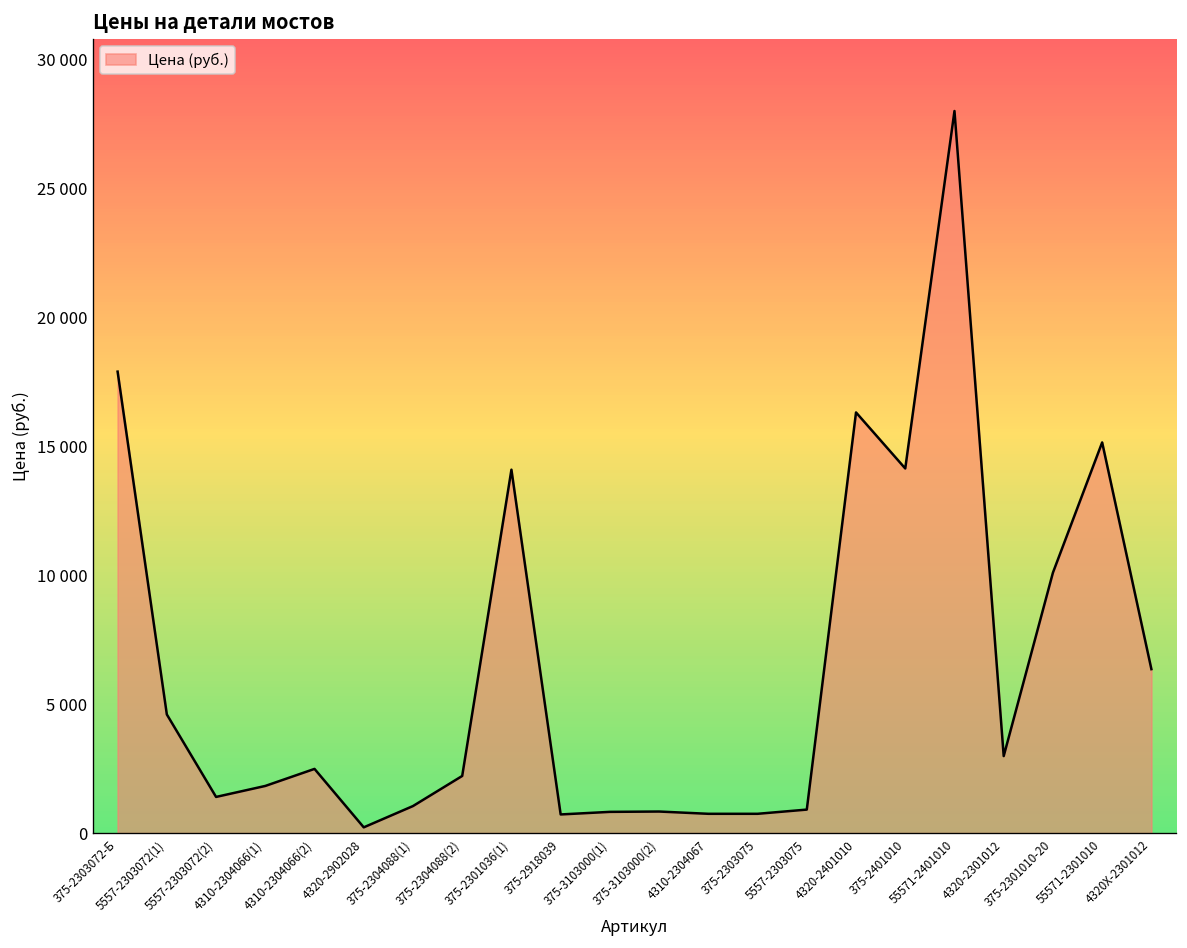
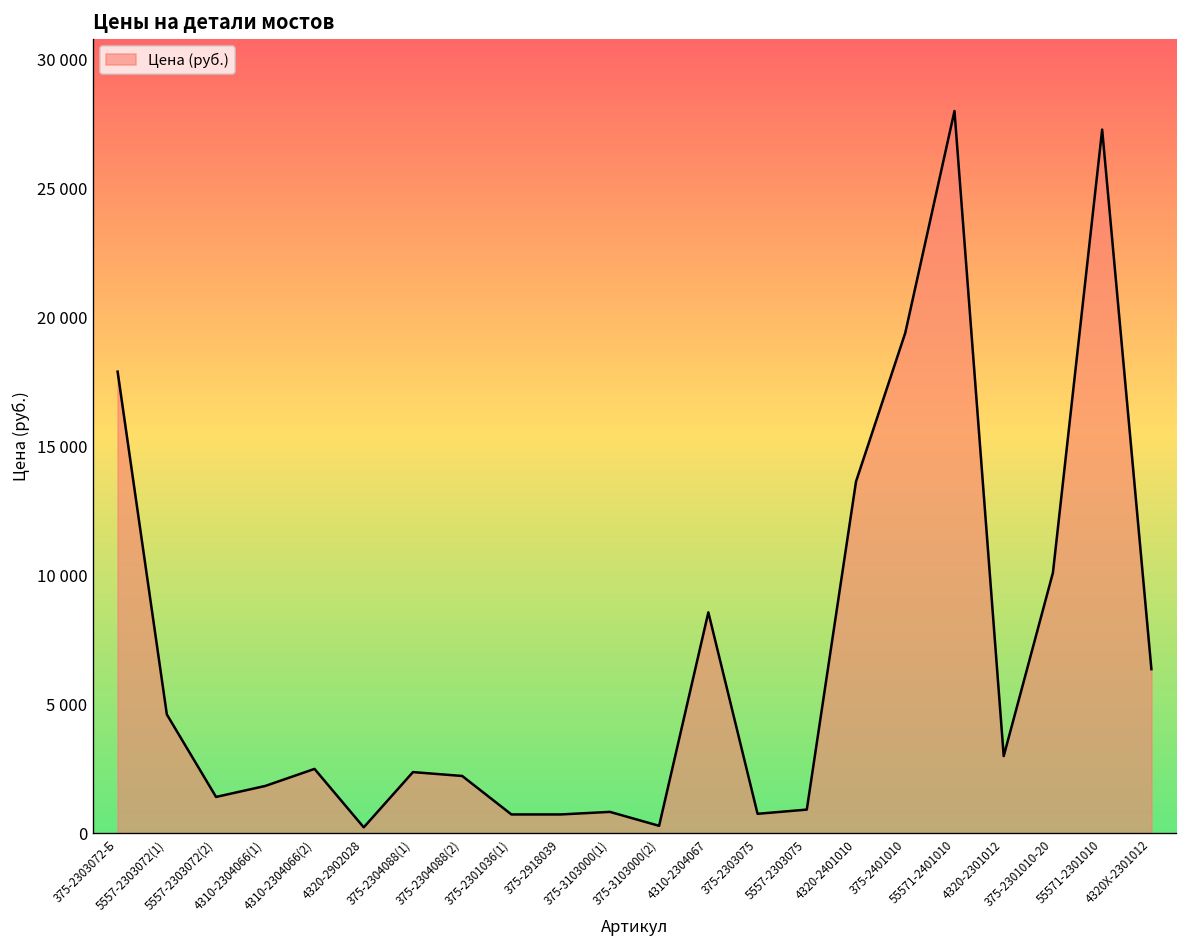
375-2304088(1): 1100 -> 2400
375-2301036(1): 14100 -> 700
375-3103000(2): 800 -> 300
4310-2304067: 800 -> 8600
4320-2401010: 16300 -> 13600
375-2401010: 14100 -> 19400
55571-2301010: 15200 -> 27300
